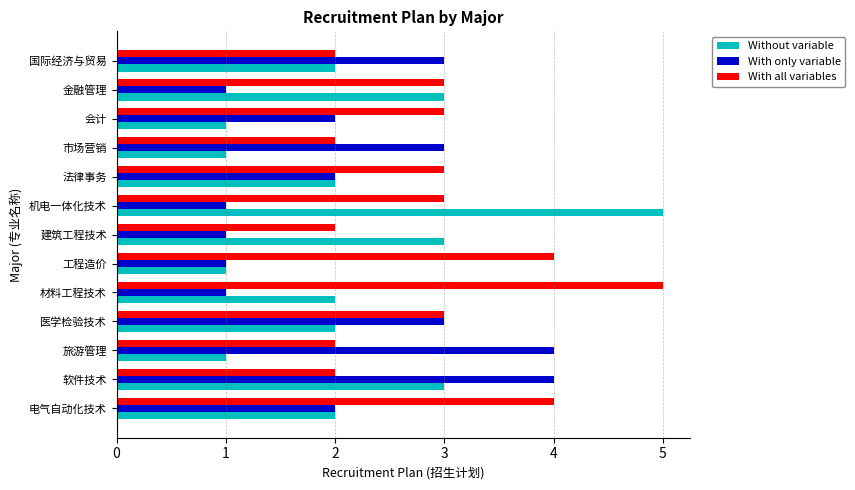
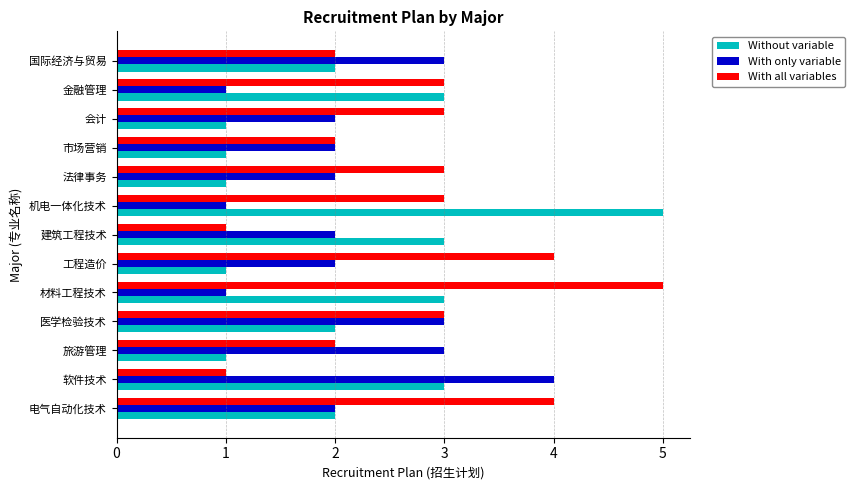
With only variable, 市场营销: 3 -> 2
Without variable, 法律事务: 2 -> 1
With all variables, 建筑工程技术: 2 -> 1
With only variable, 建筑工程技术: 1 -> 2
With only variable, 工程造价: 1 -> 2
Without variable, 材料工程技术: 2 -> 3
With only variable, 旅游管理: 4 -> 3
With all variables, 软件技术: 2 -> 1
